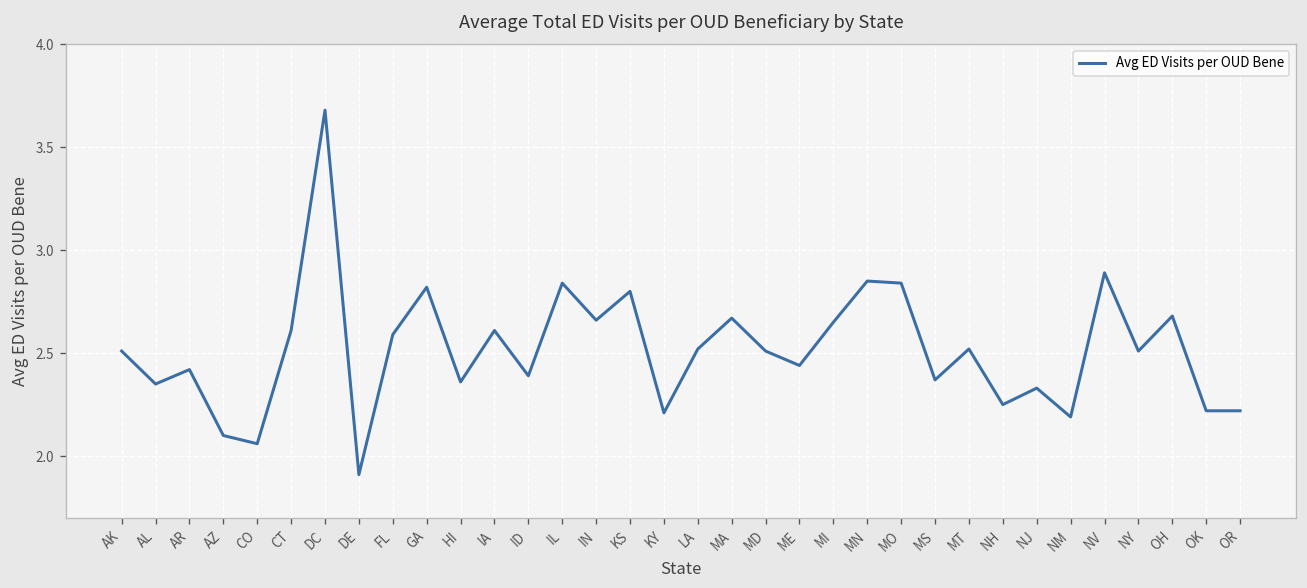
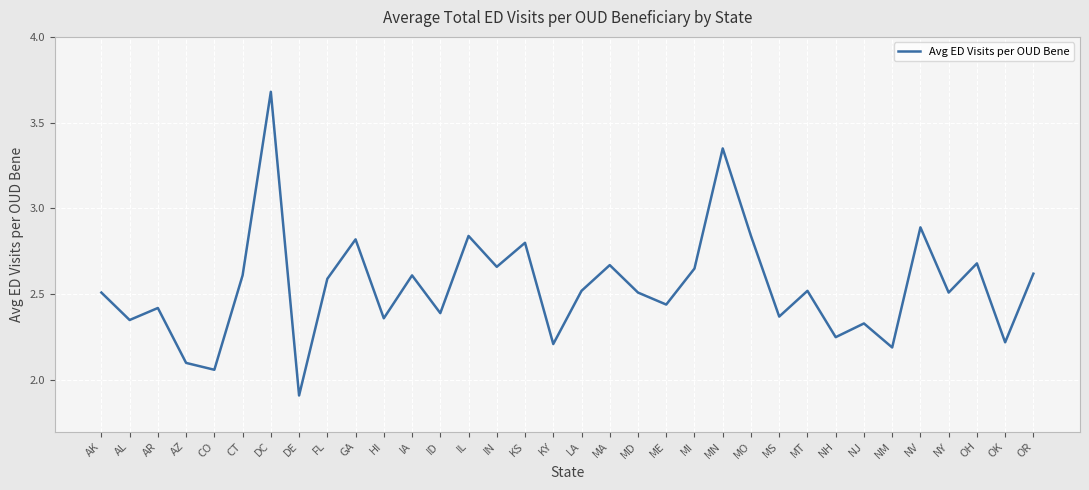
MN: 2.85 -> 3.35
OR: 2.22 -> 2.62
